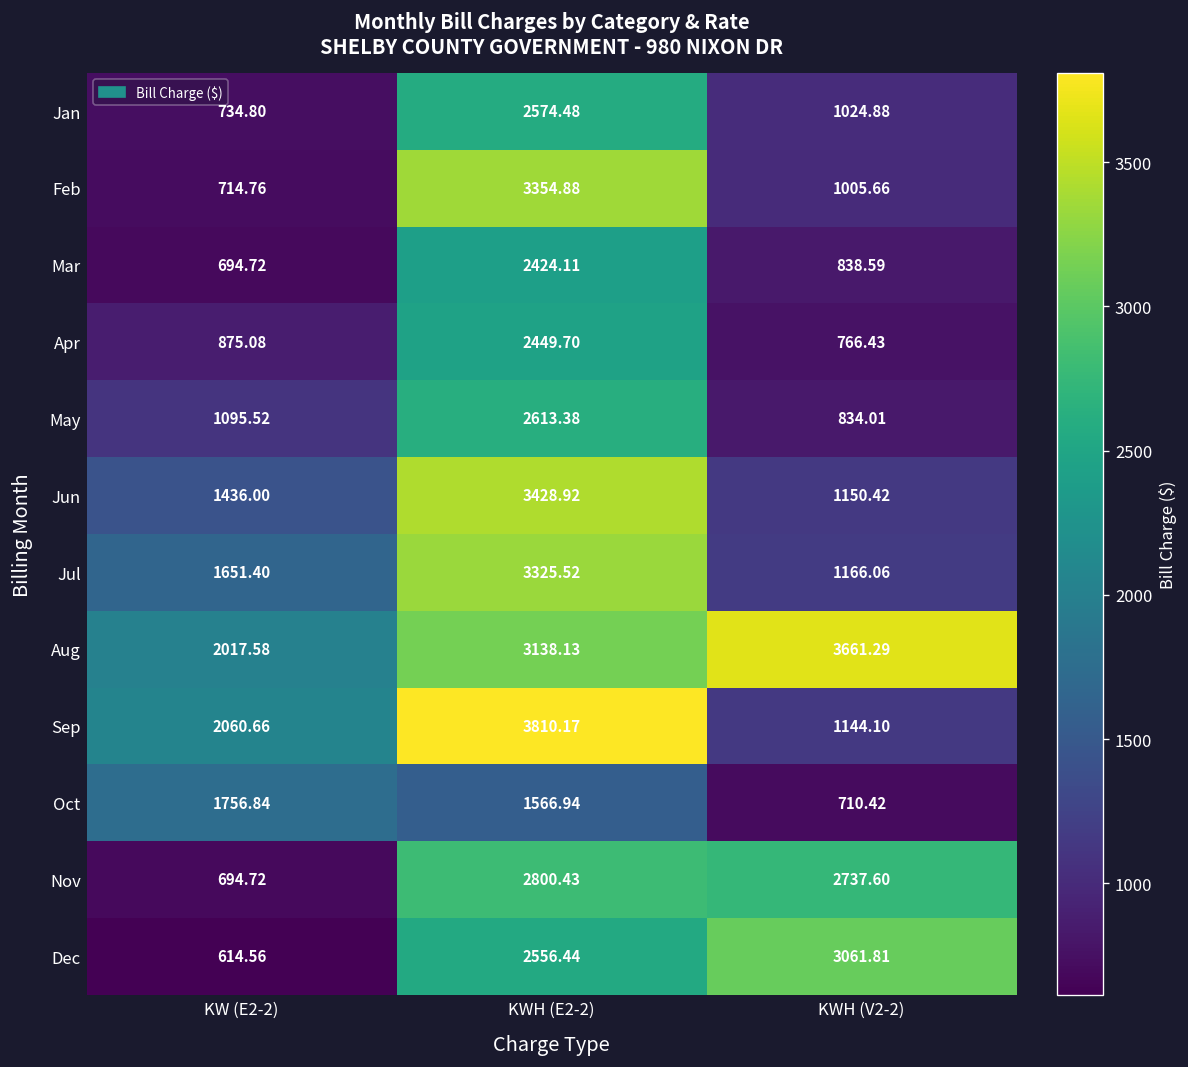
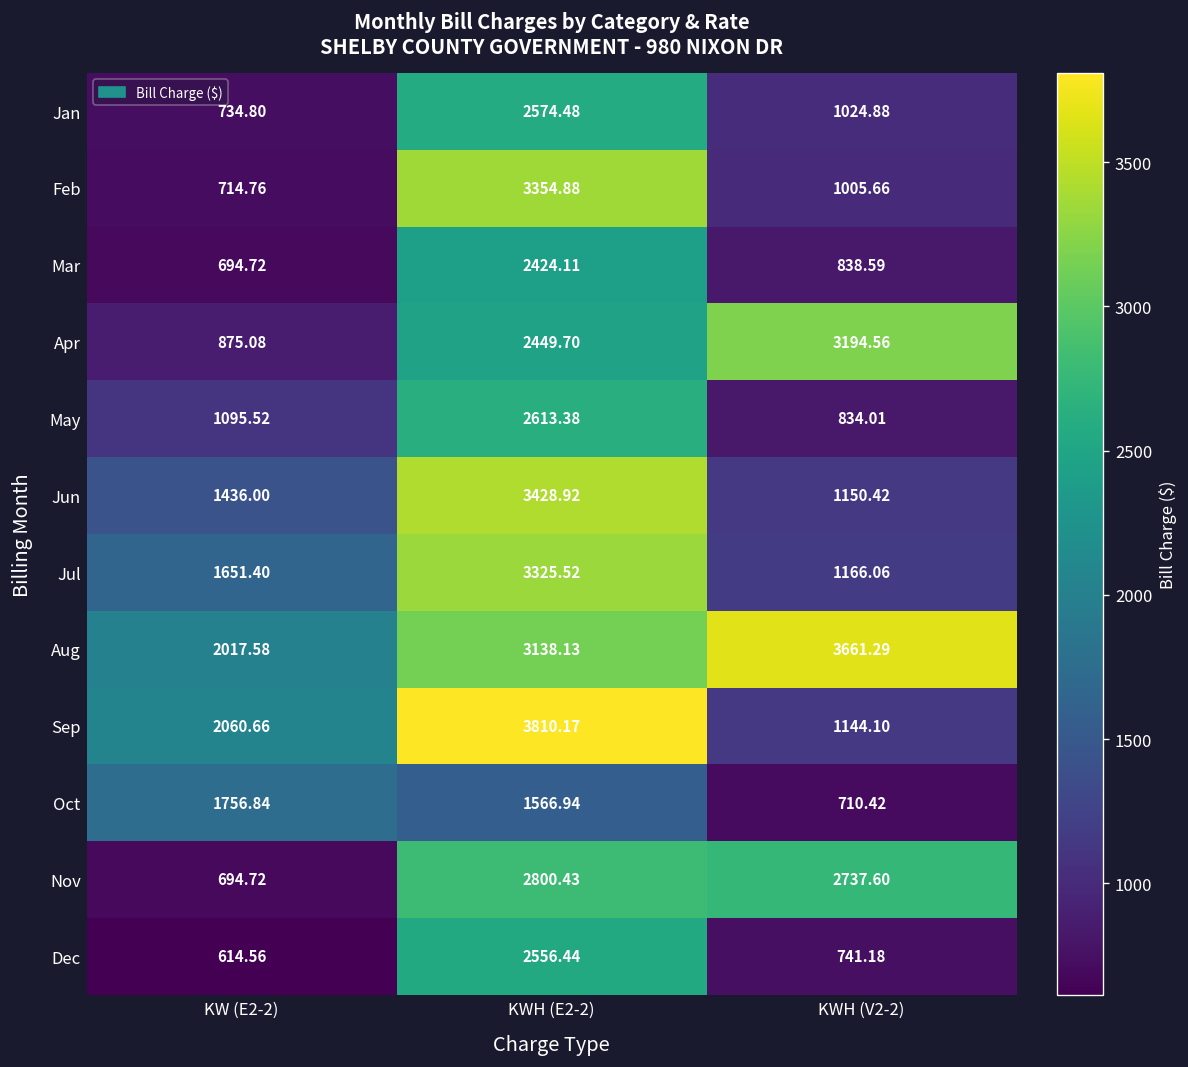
Apr, KWH (V2-2): 766.43 -> 3194.56
Dec, KWH (V2-2): 3061.81 -> 741.18
